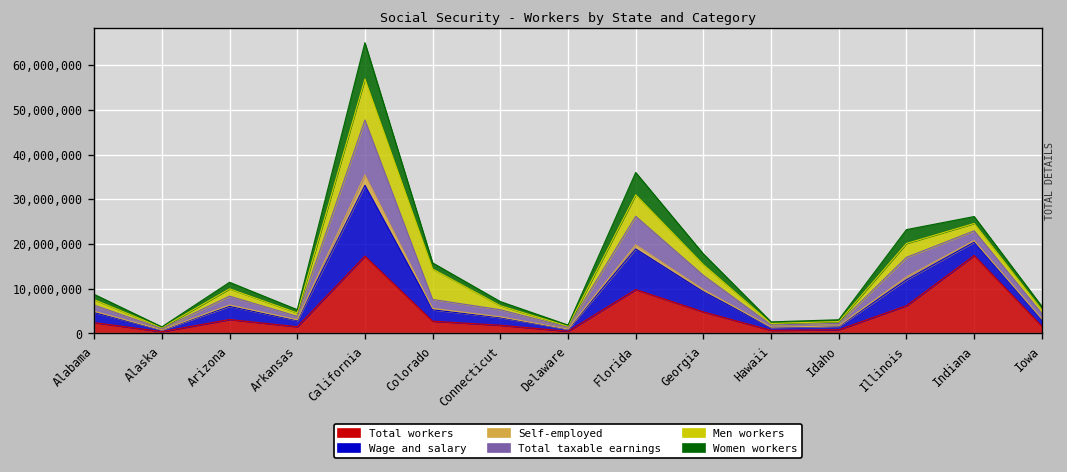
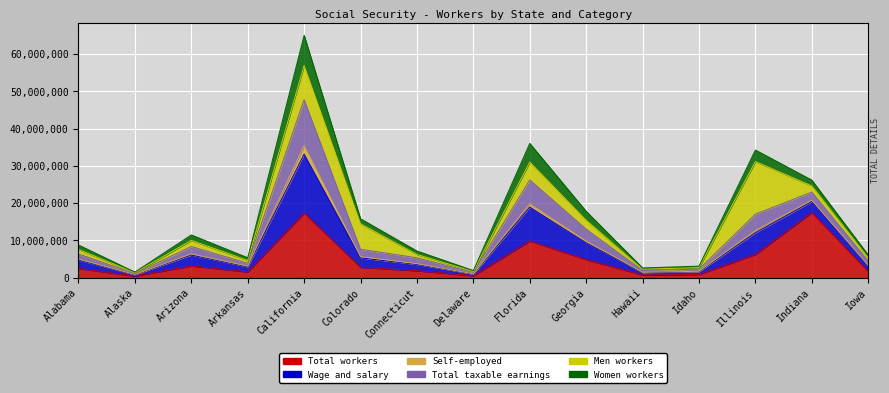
Men workers, Illinois: 3,000,000 -> 14,000,000
